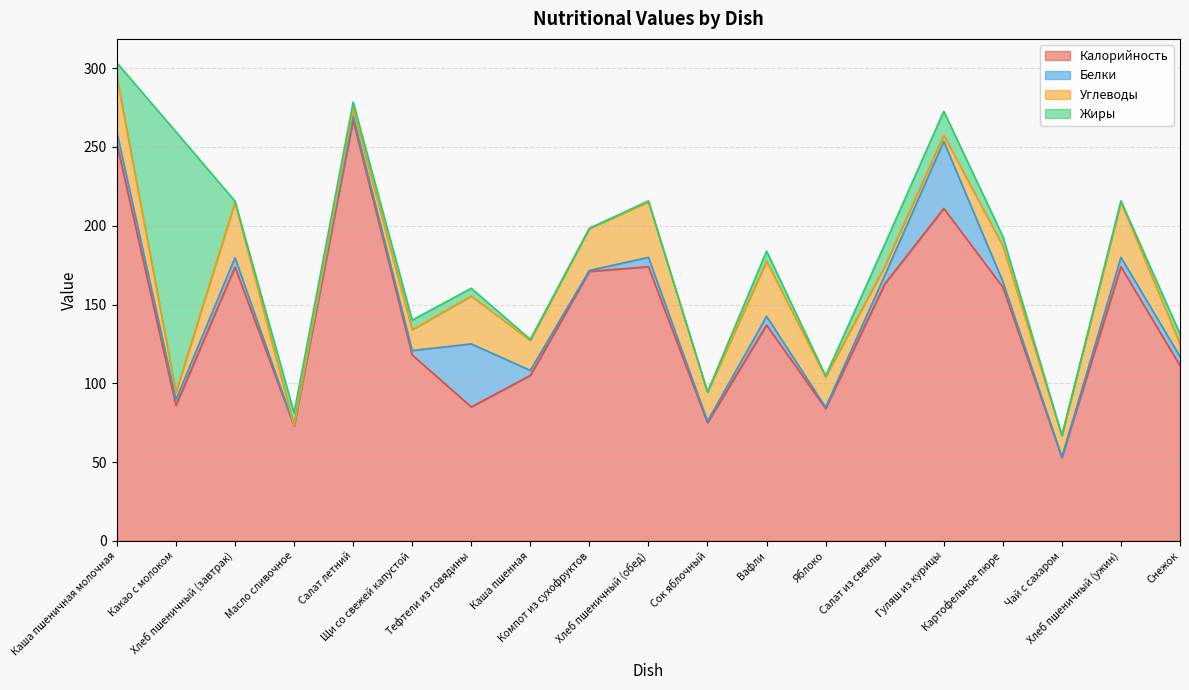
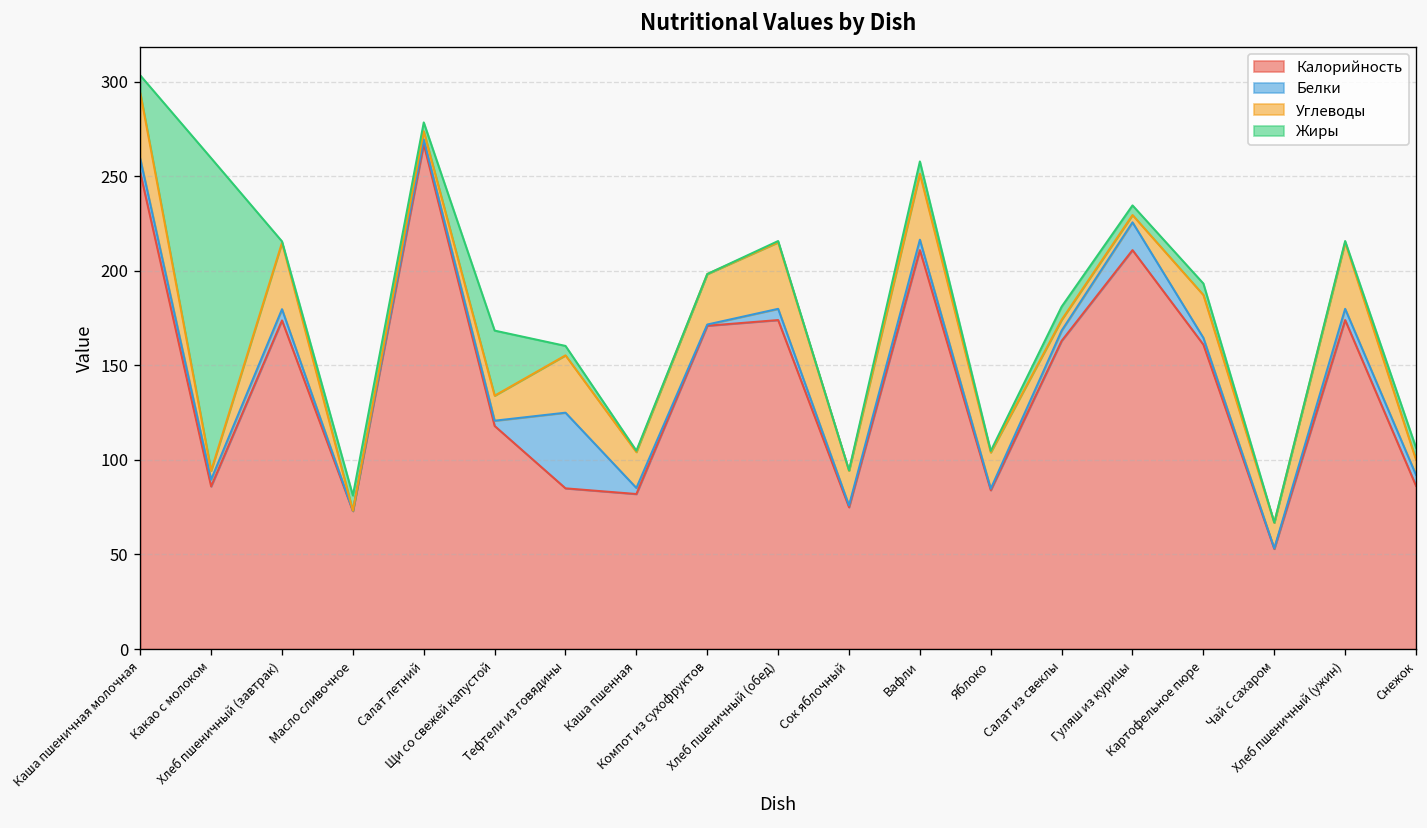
Жиры, Щи со свежей капустой: 6 -> 34
Калорийность, Каша пшенная: 105 -> 82
Калорийность, Вафли: 137 -> 211
Жиры, Салат из свеклы: 14 -> 7
Белки, Гуляш из курицы: 43 -> 15
Жиры, Гуляш из курицы: 15 -> 5
Калорийность, Снежок: 111 -> 86
